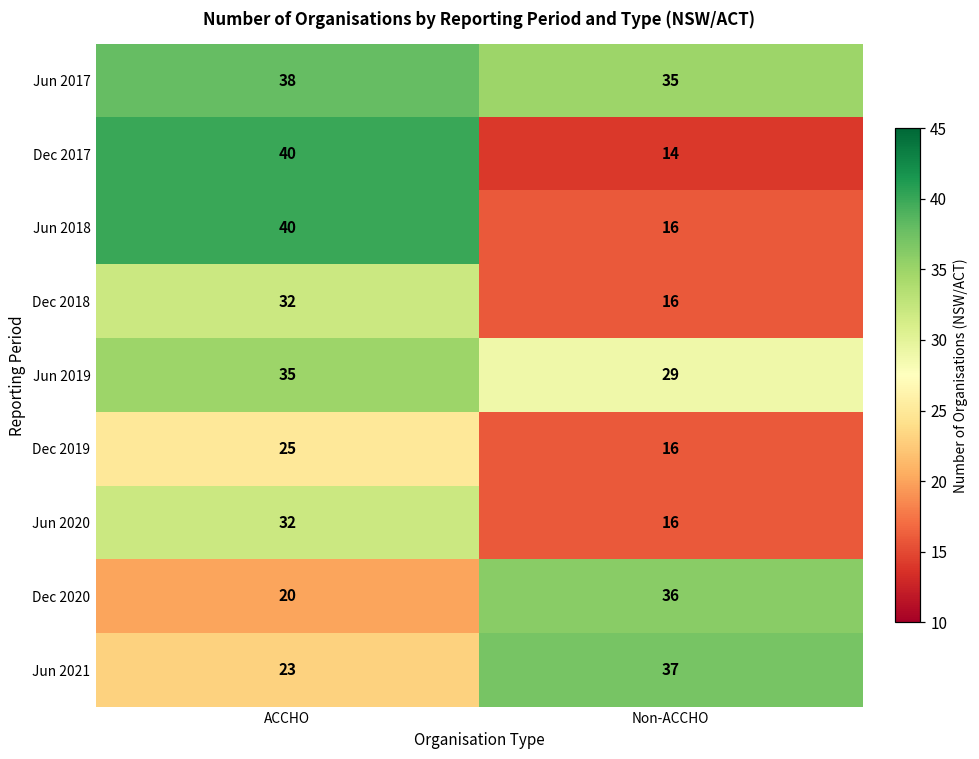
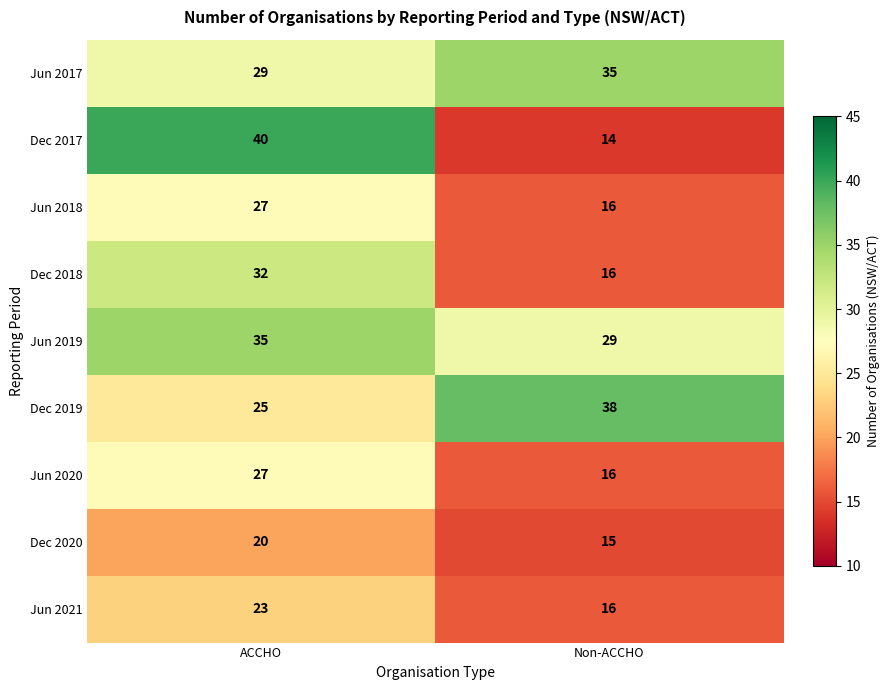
Jun 2017, ACCHO: 38 -> 29
Jun 2018, ACCHO: 40 -> 27
Dec 2019, Non-ACCHO: 16 -> 38
Jun 2020, ACCHO: 32 -> 27
Dec 2020, Non-ACCHO: 36 -> 15
Jun 2021, Non-ACCHO: 37 -> 16
